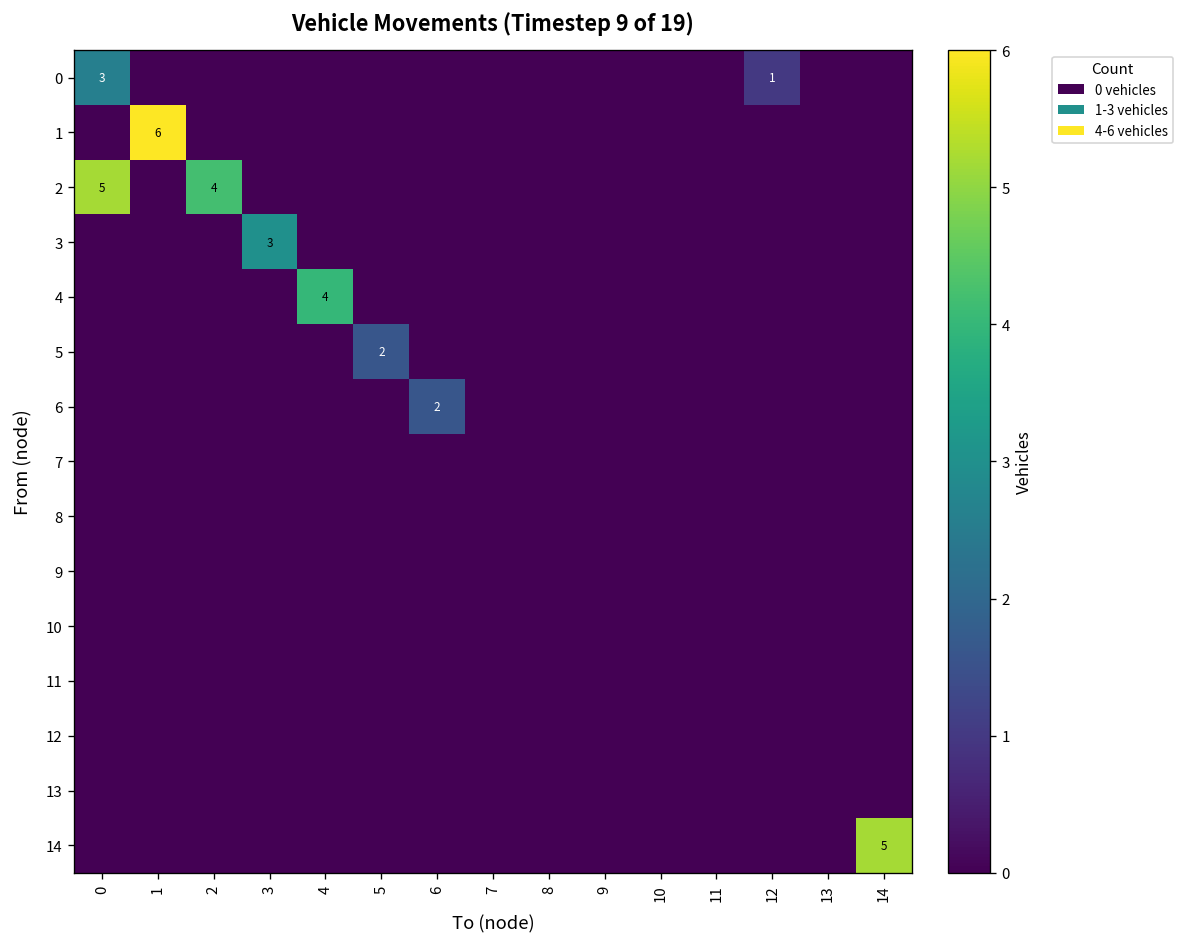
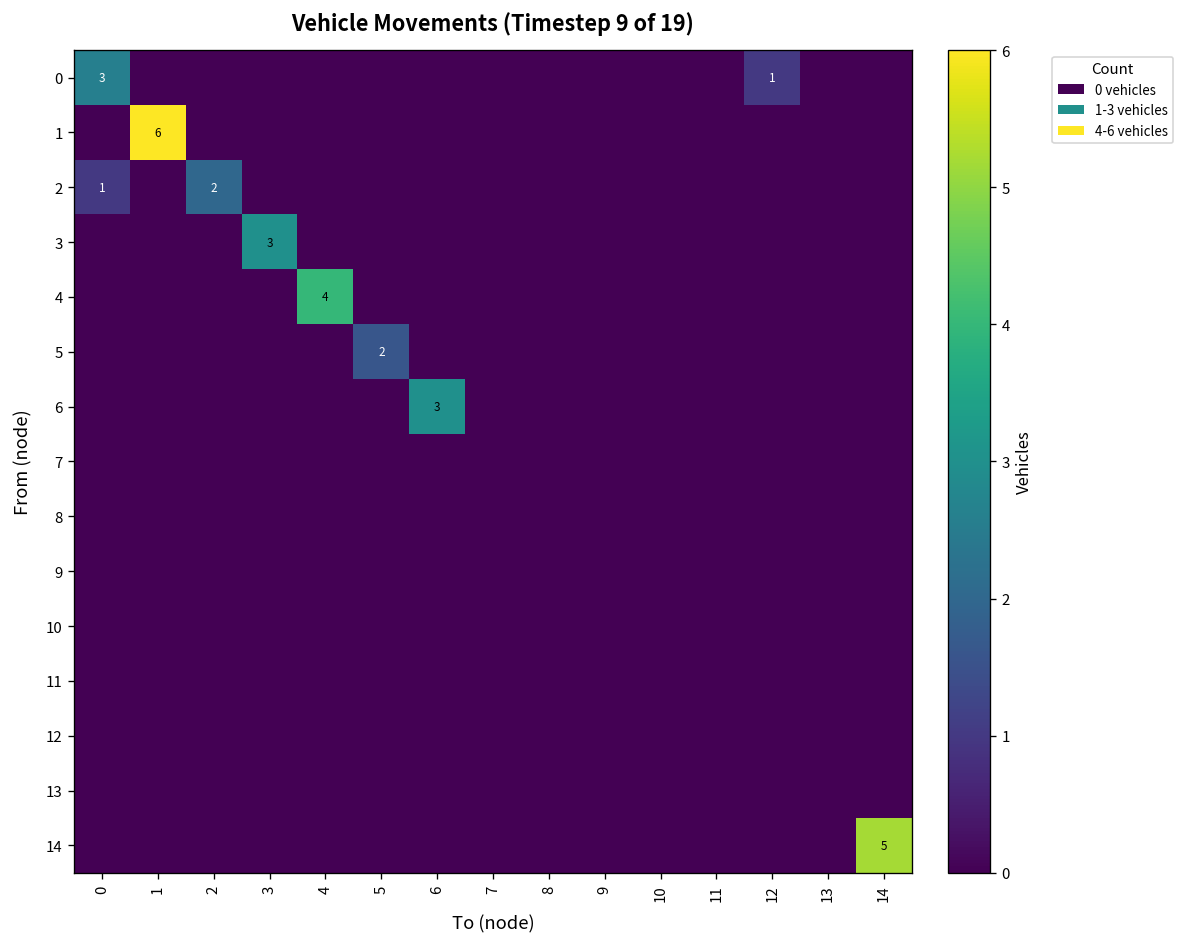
2, 0: 5 -> 1
2, 2: 4 -> 2
6, 6: 2 -> 3
